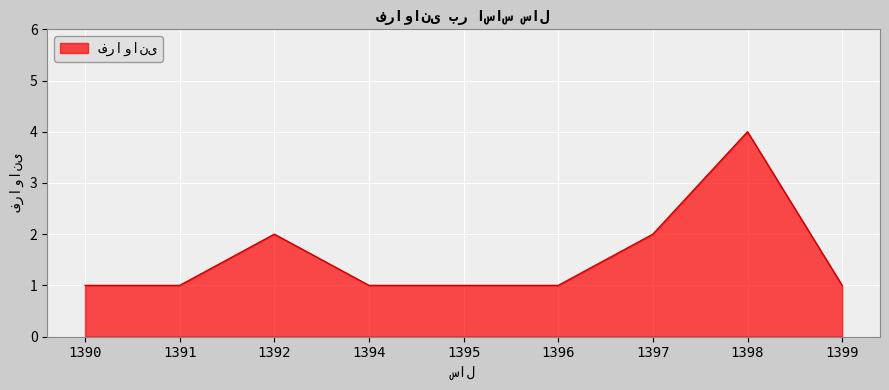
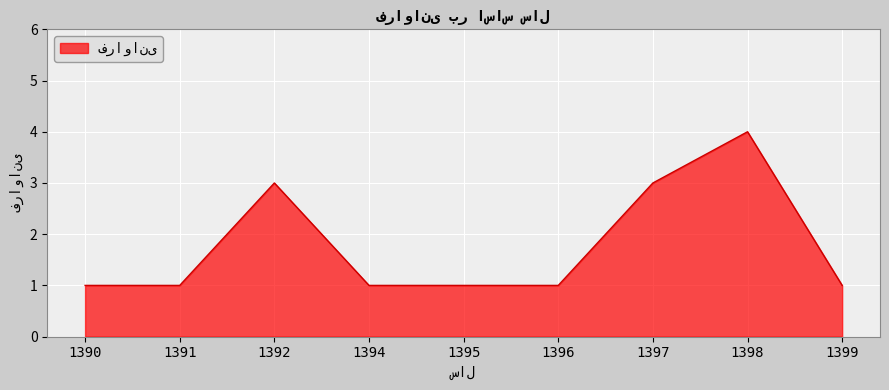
1392: 2 -> 3
1397: 2 -> 3
